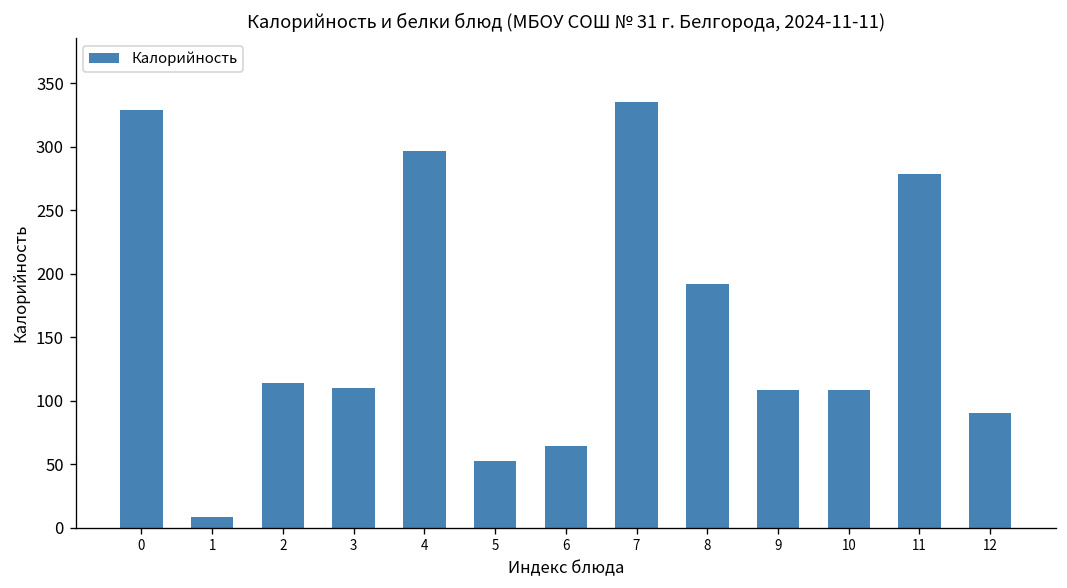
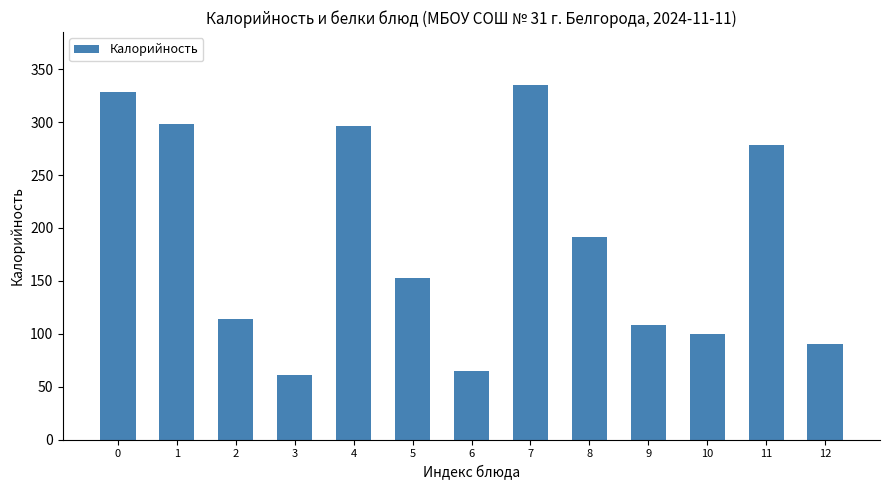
1: 8 -> 298
3: 110 -> 61
5: 53 -> 153
10: 108 -> 100
